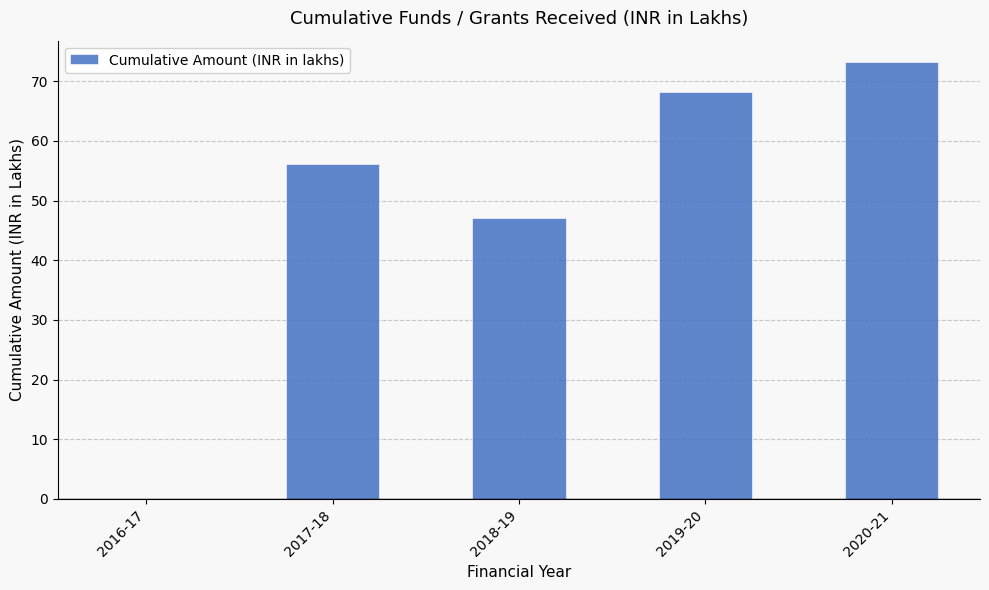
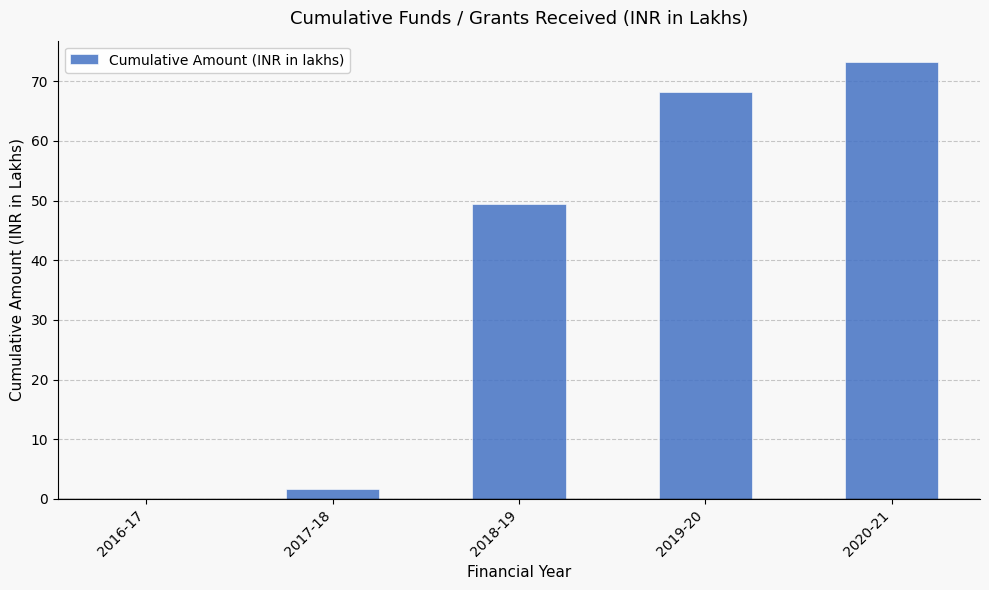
2017-18: 56 -> 2
2018-19: 47 -> 49
